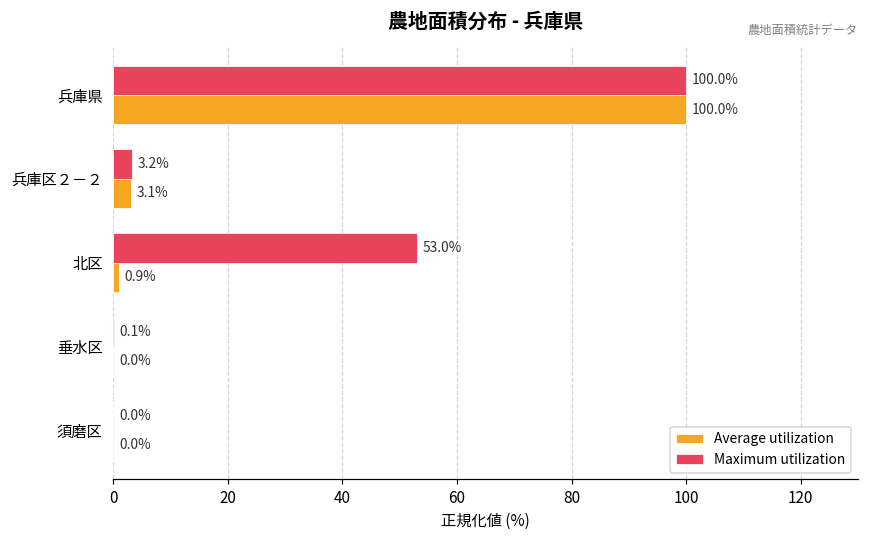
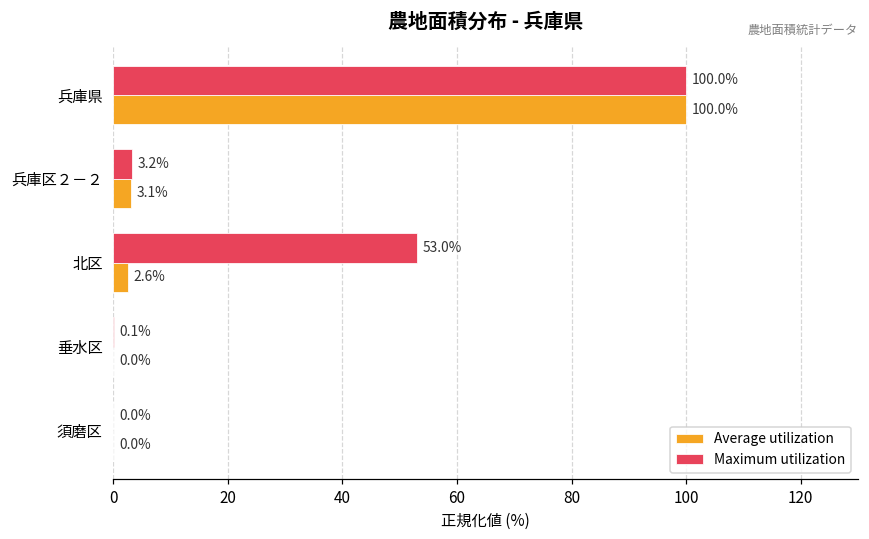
Average utilization, 北区: 0.9% -> 2.6%
